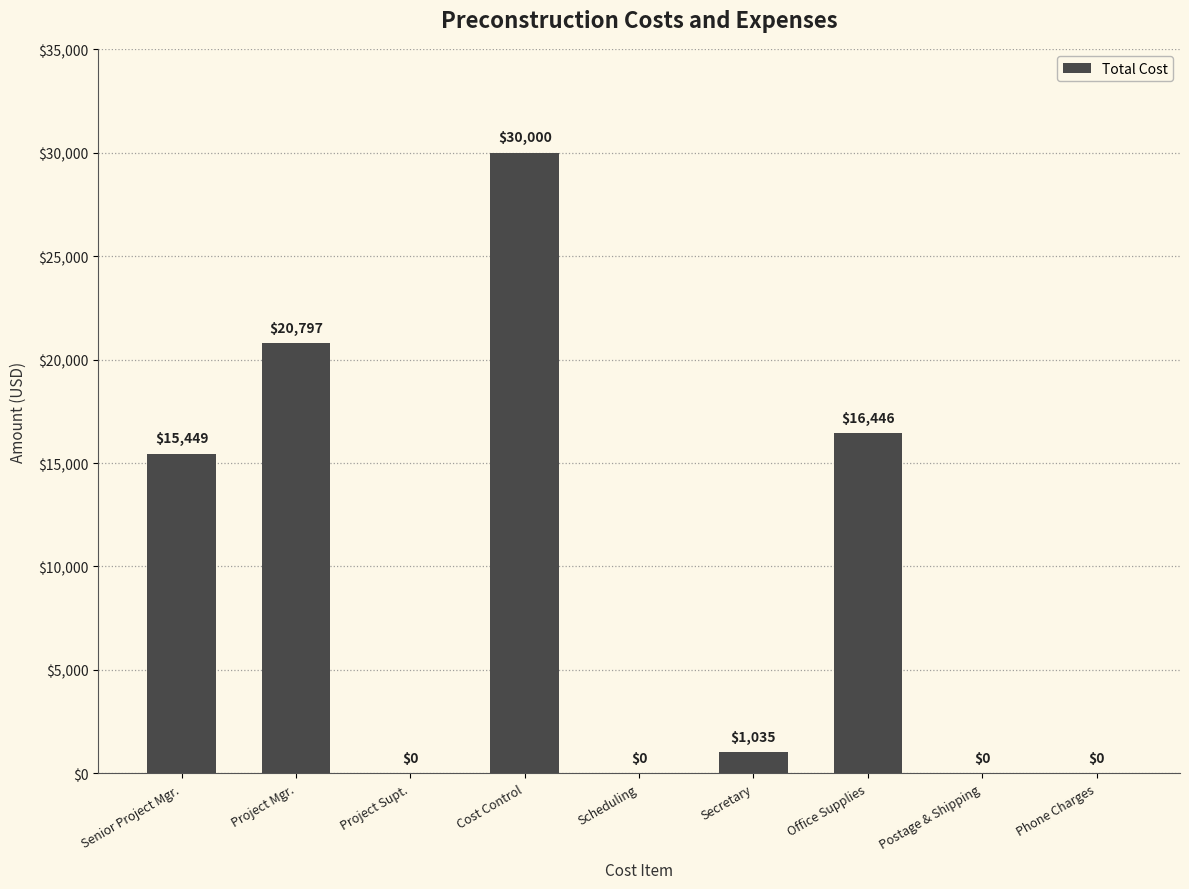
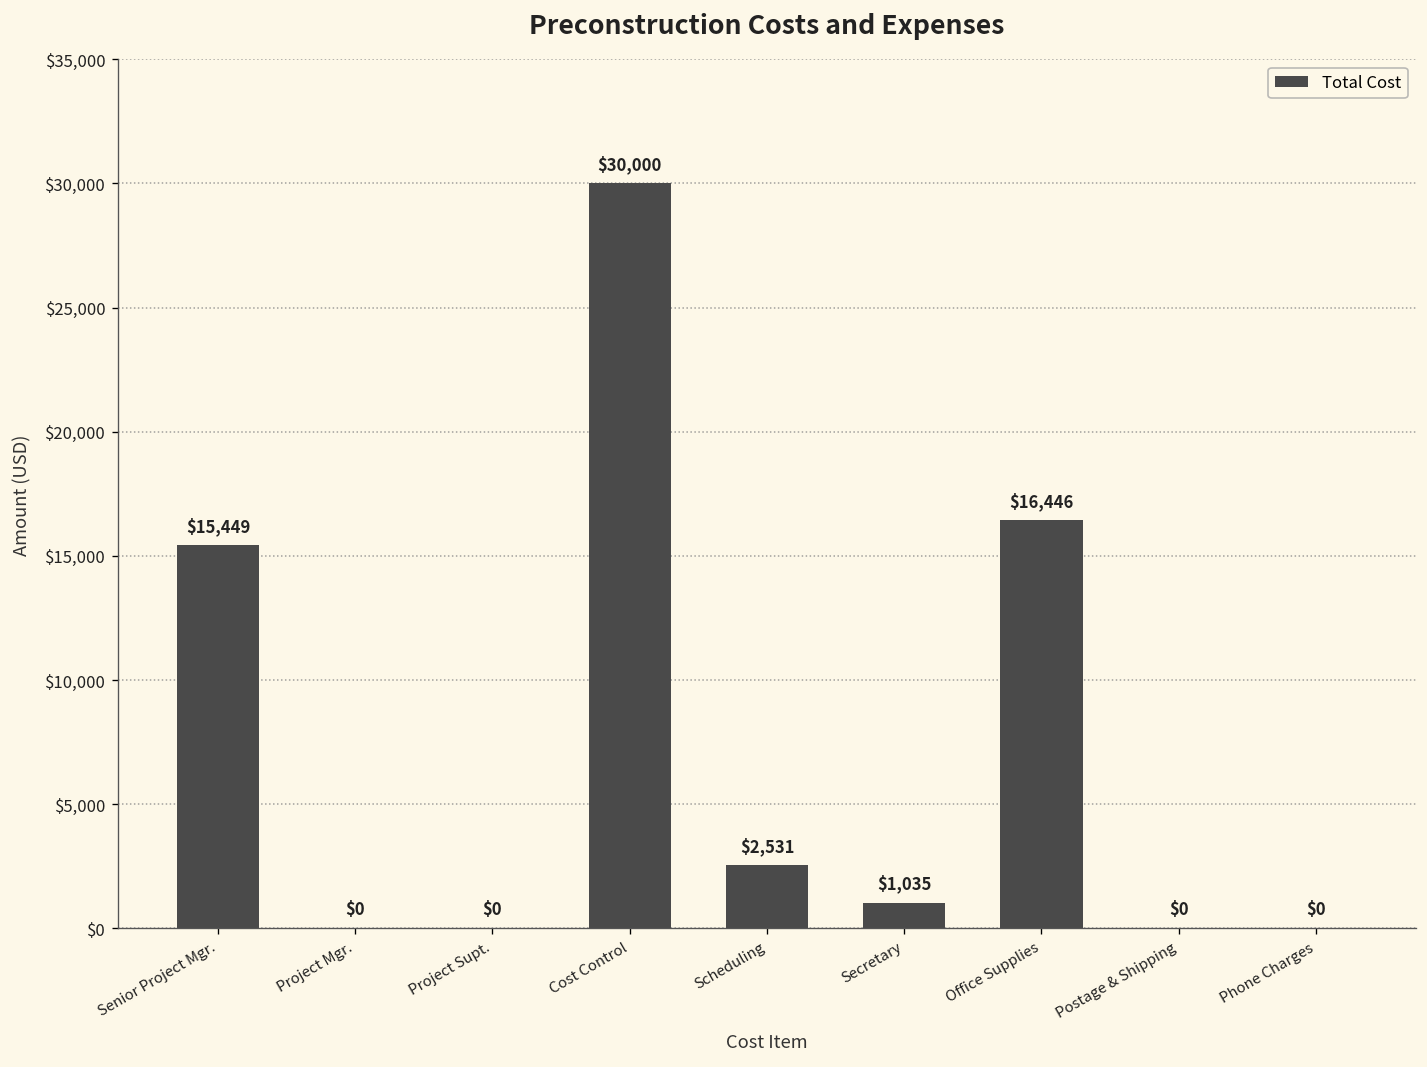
Project Mgr.: $20,797 -> $0
Scheduling: $0 -> $2,531
